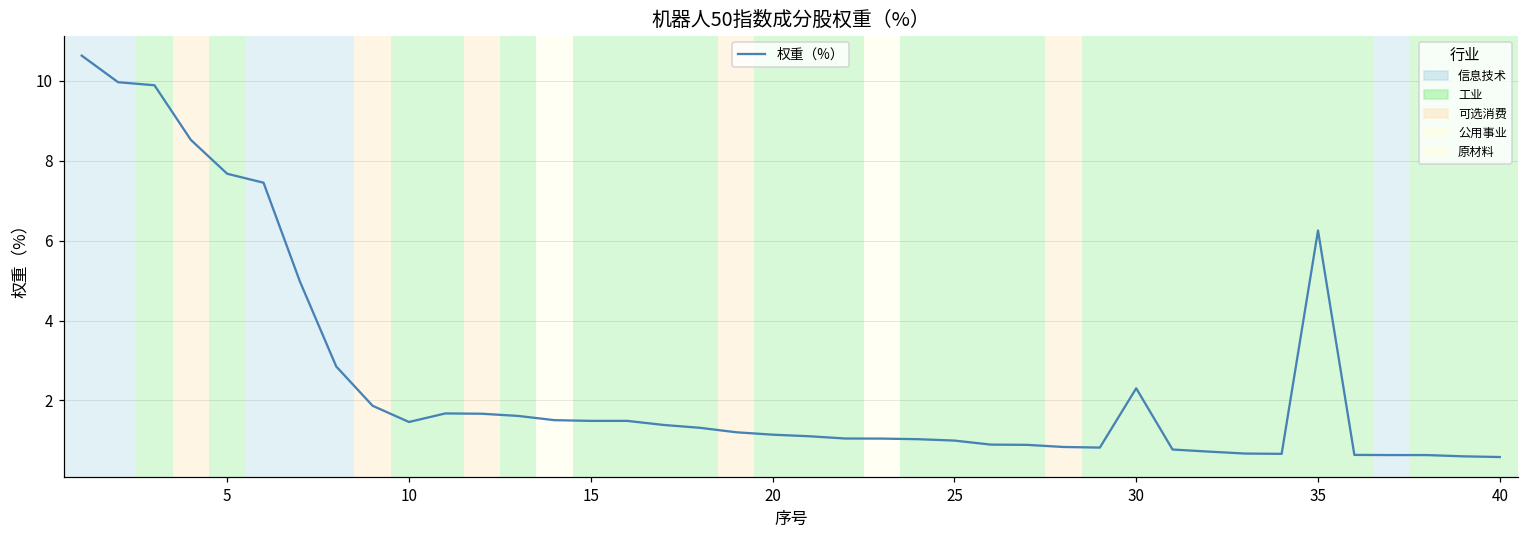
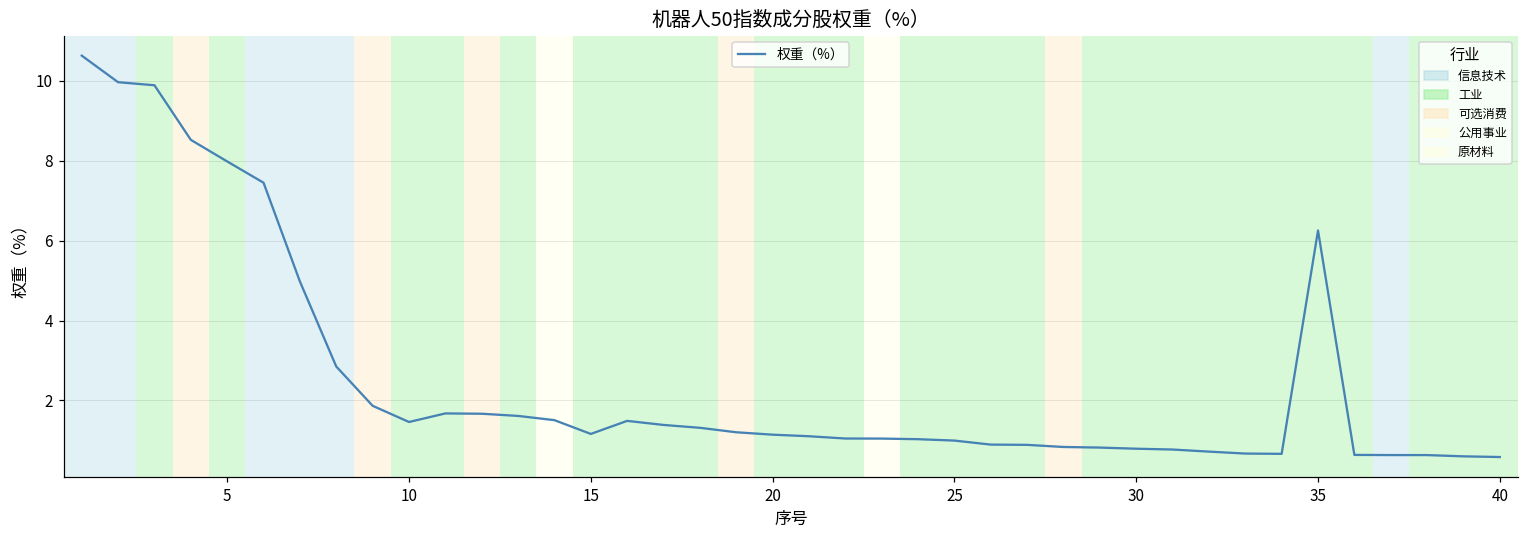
5: 7.7 -> 8.0
15: 1.5 -> 1.2
30: 2.3 -> 0.8
